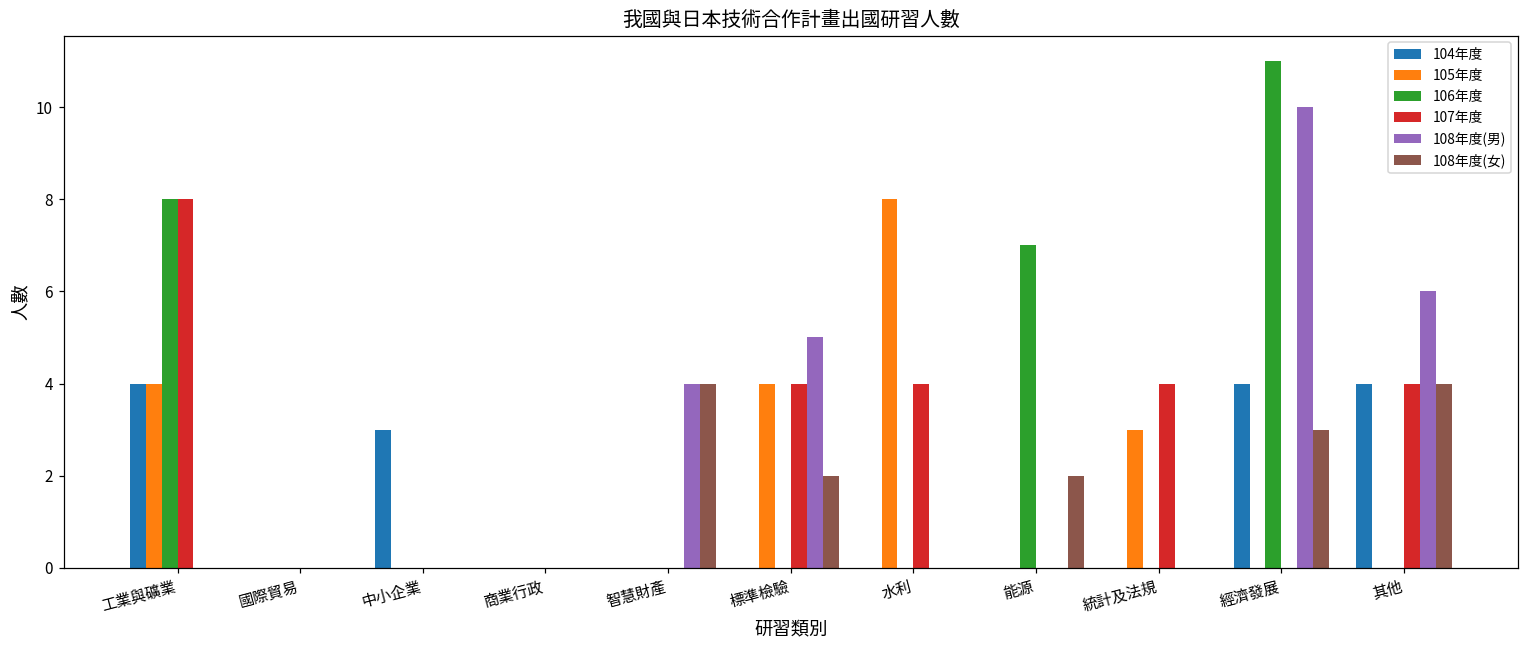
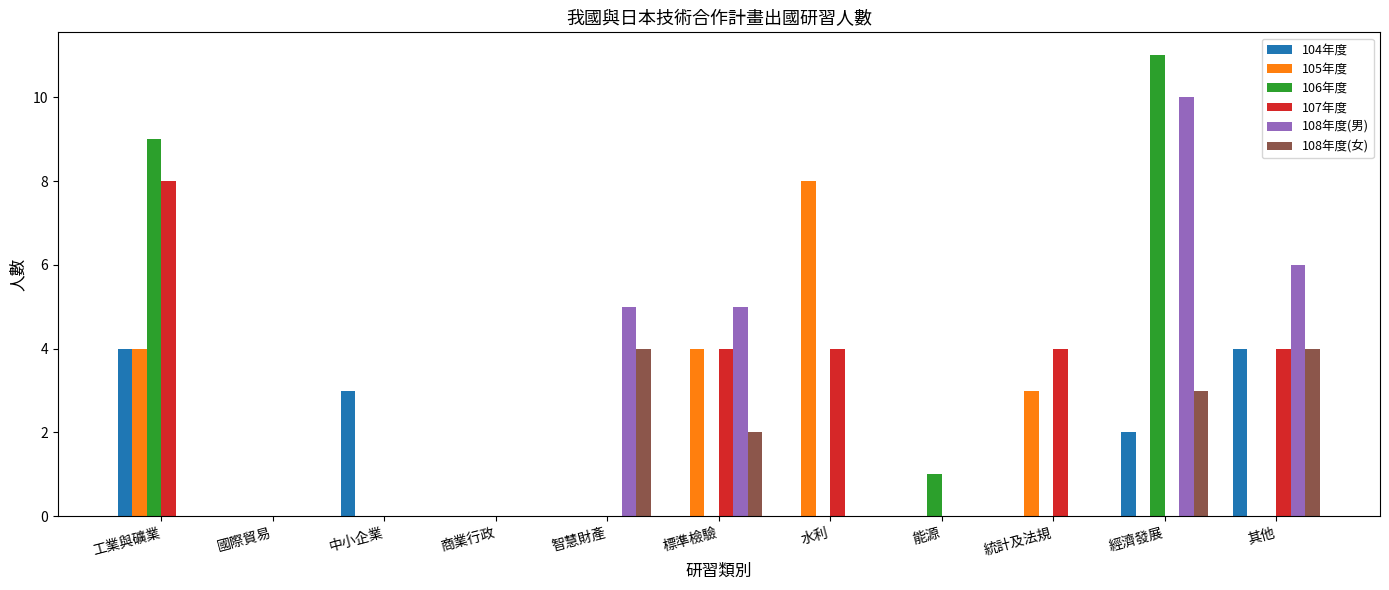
106年度, 工業與礦業: 8 -> 9
108年度(男), 智慧財產: 4 -> 5
106年度, 能源: 7 -> 1
108年度(女), 能源: 2 -> 0
104年度, 經濟發展: 4 -> 2
